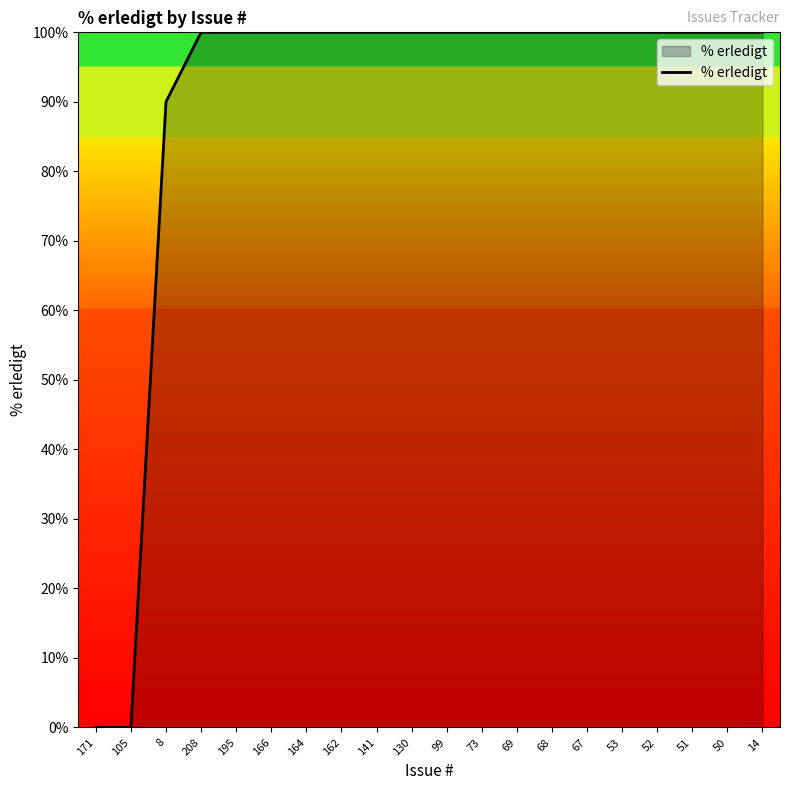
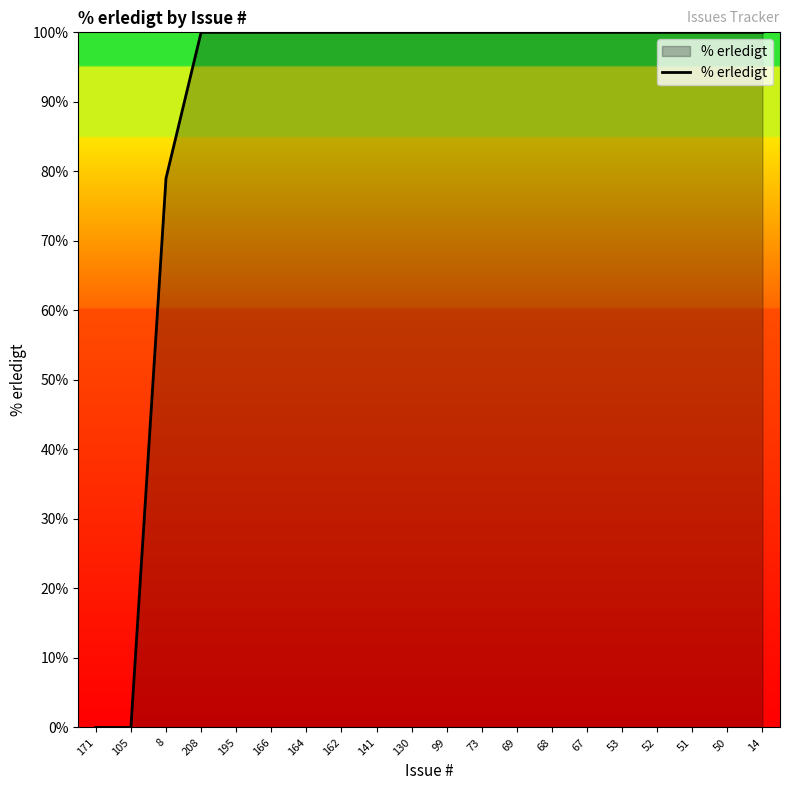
8: 90% -> 79%
